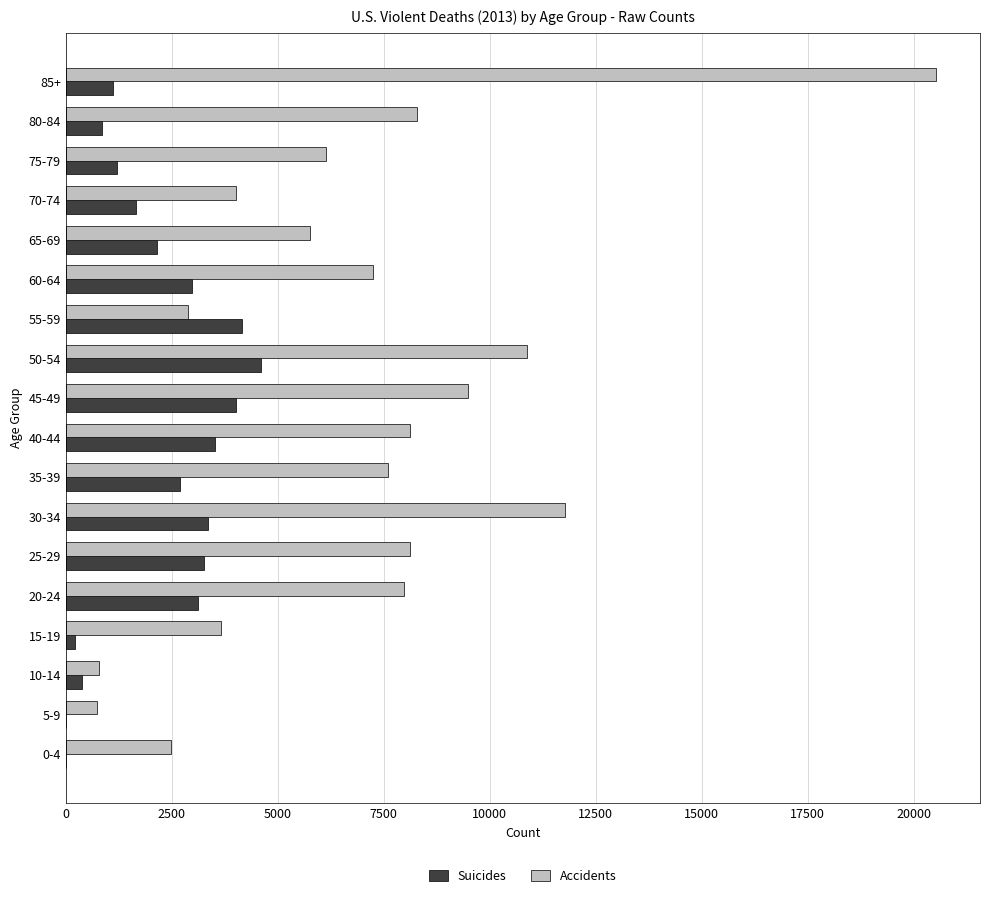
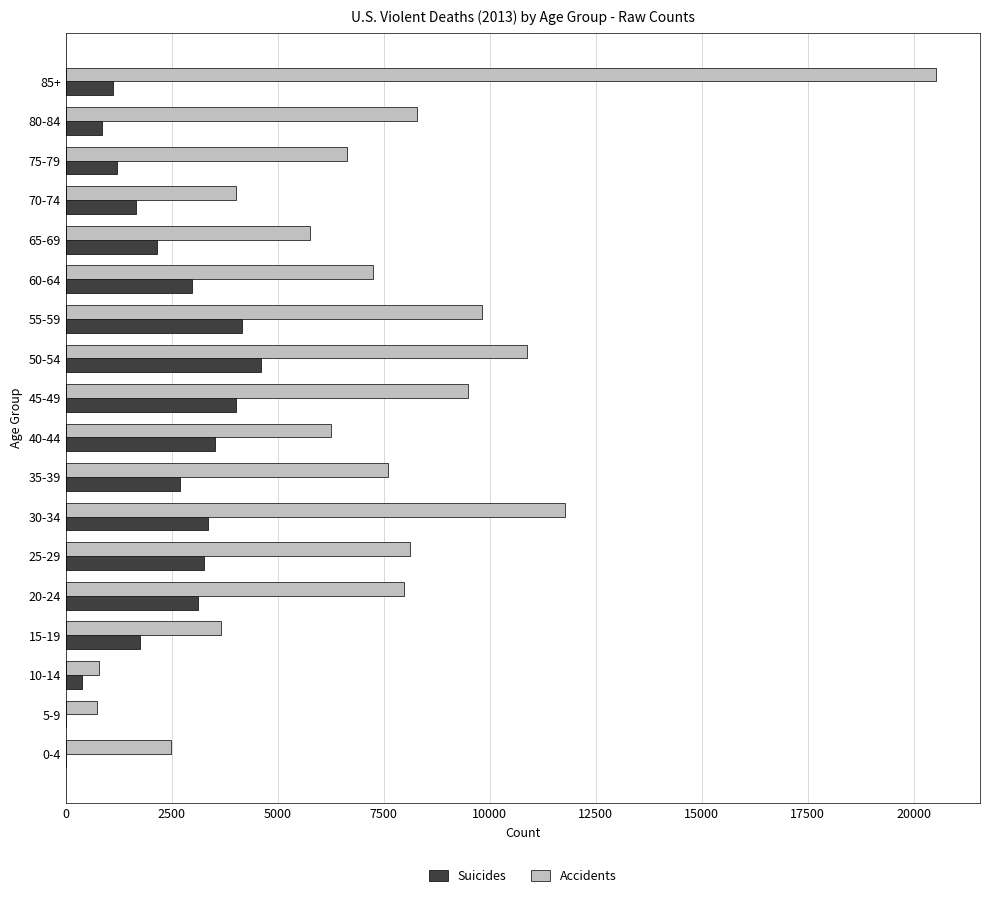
Accidents, 75-79: 6100 -> 6600
Accidents, 55-59: 2900 -> 9800
Accidents, 40-44: 8100 -> 6300
Suicides, 15-19: 200 -> 1700
